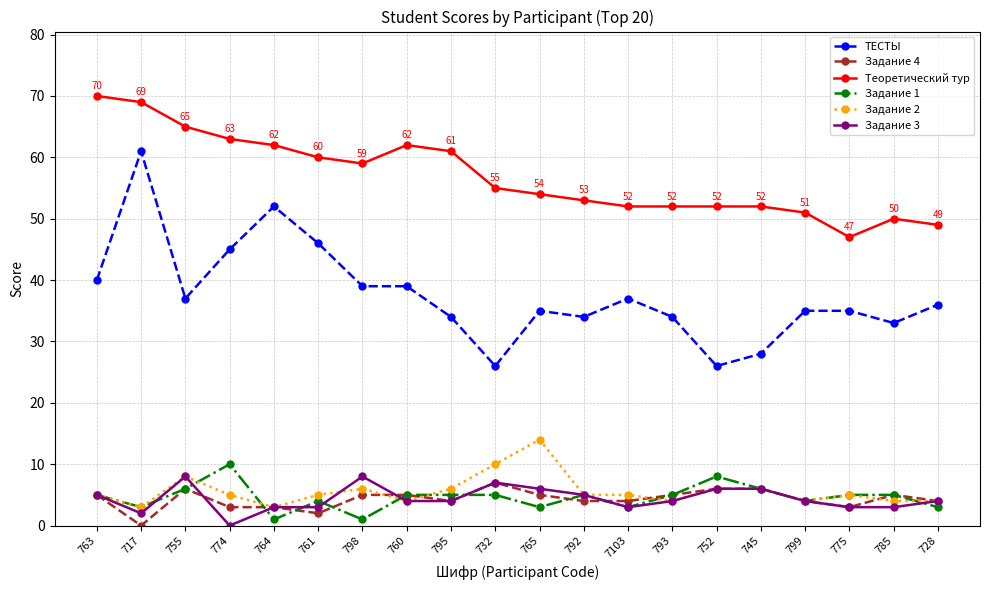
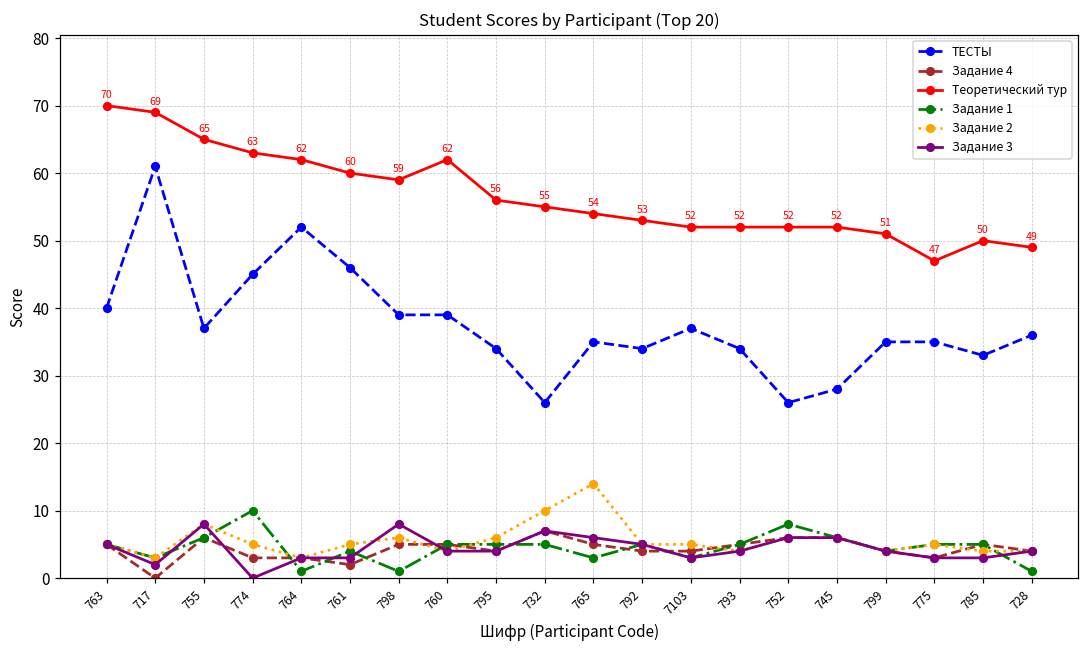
Теоретический тур, 795: 61 -> 56
Задание 1, 728: 3 -> 1
